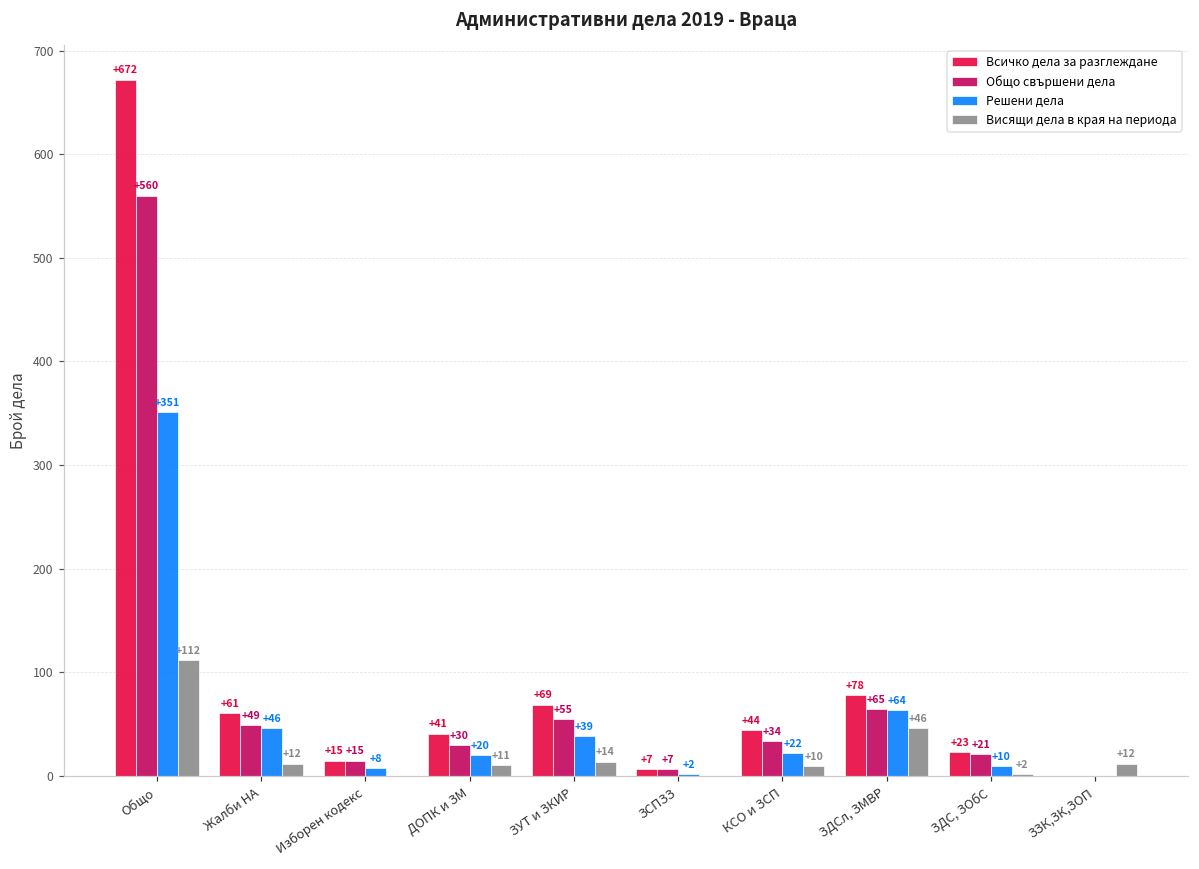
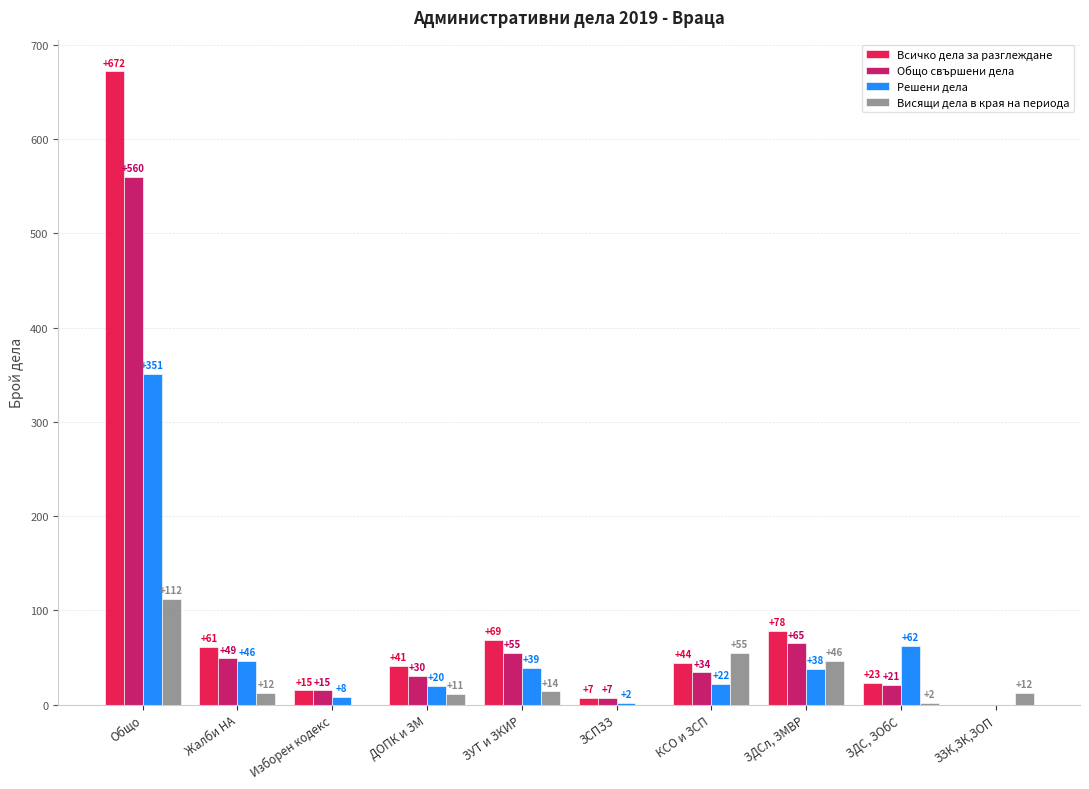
Висящи дела в края на периода, КСО и ЗСП: +10 -> +55
Решени дела, ЗДСл, ЗМВР: +64 -> +38
Решени дела, ЗДС, ЗОбС: +10 -> +62
